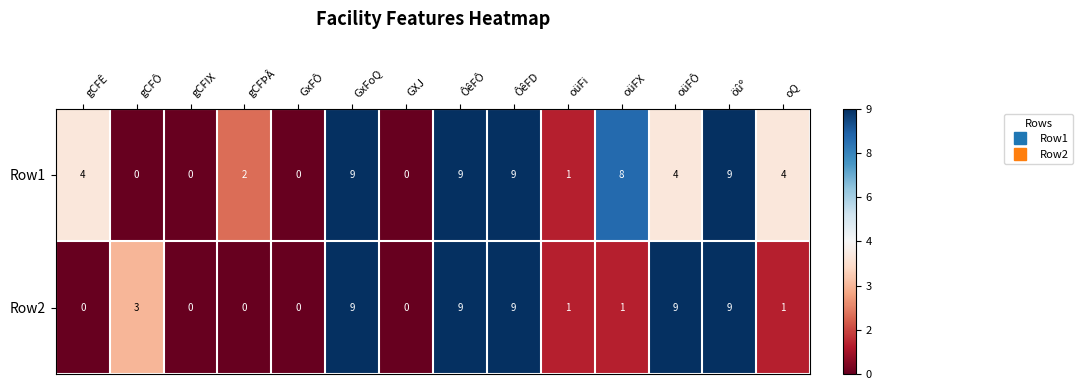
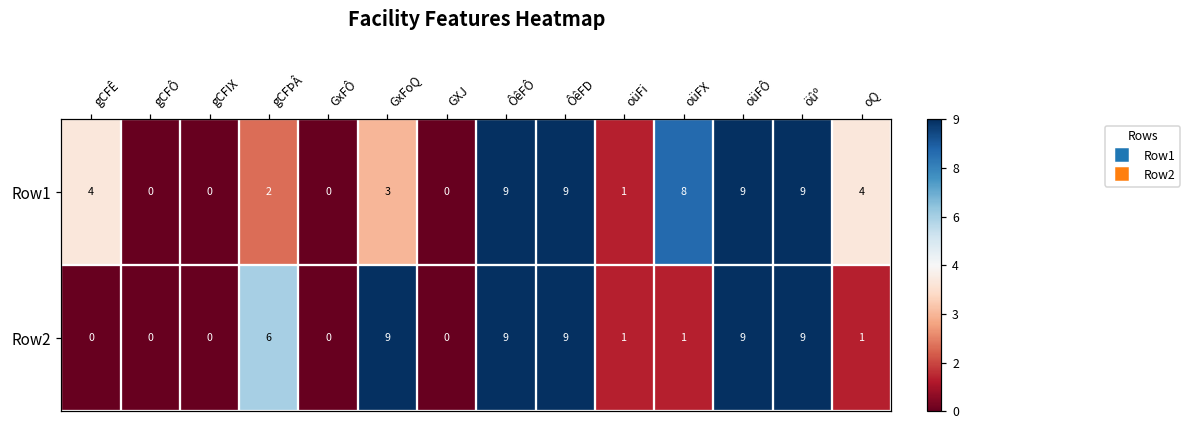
Row1, GxFoQ: 9 -> 3
Row1, oüFÔ: 4 -> 9
Row2, gCFÔ: 3 -> 0
Row2, gCFÞÂ: 0 -> 6
